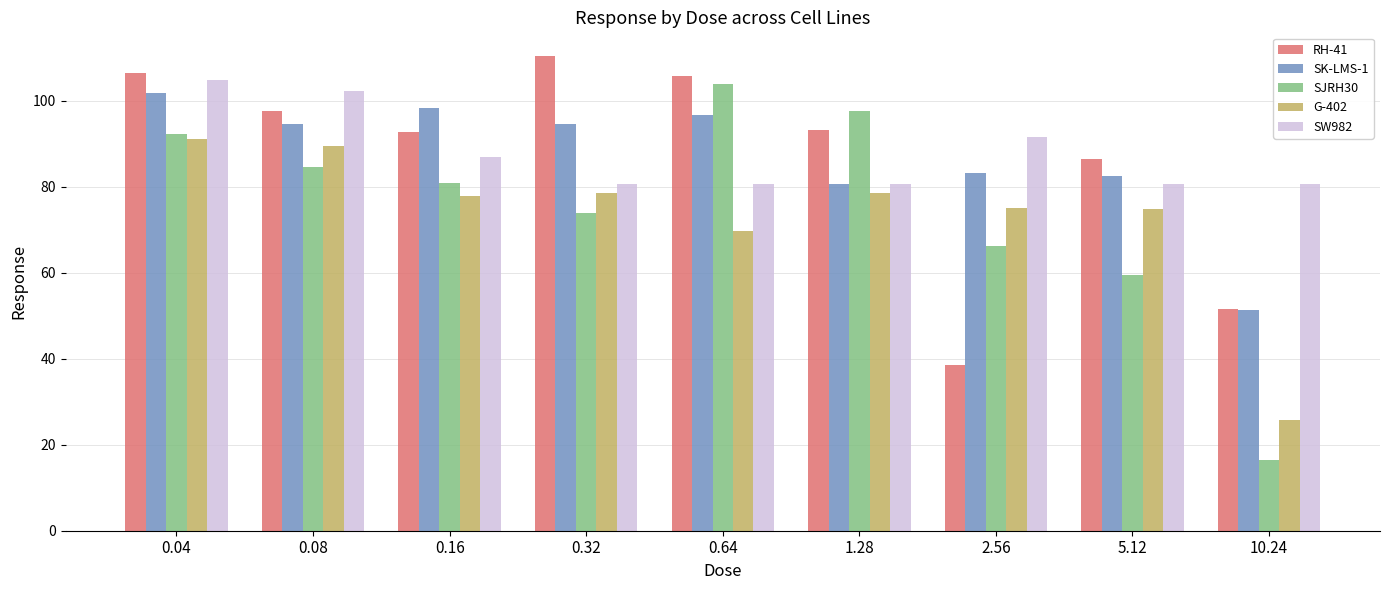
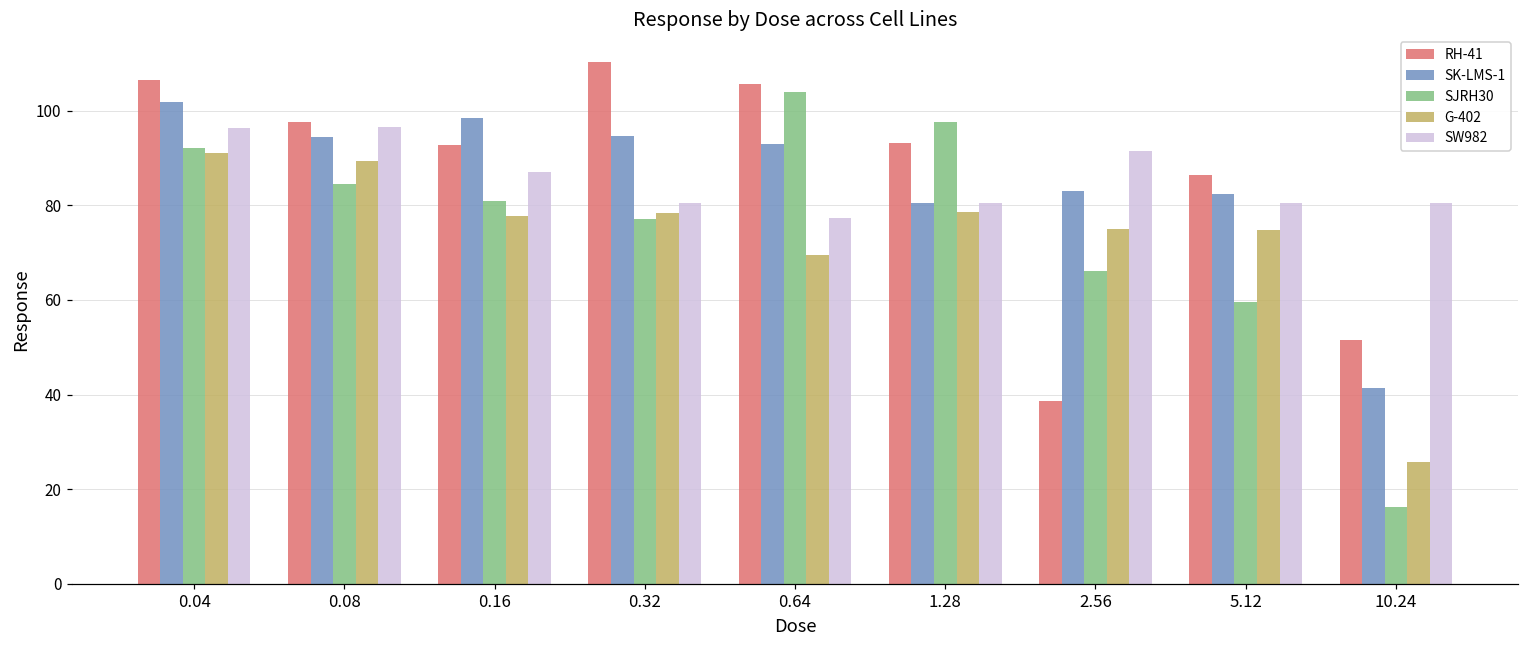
SW982, 0.04: 105 -> 96
SW982, 0.08: 102 -> 97
SJRH30, 0.32: 74 -> 77
SK-LMS-1, 0.64: 97 -> 93
SW982, 0.64: 81 -> 77
SK-LMS-1, 10.24: 51 -> 41
